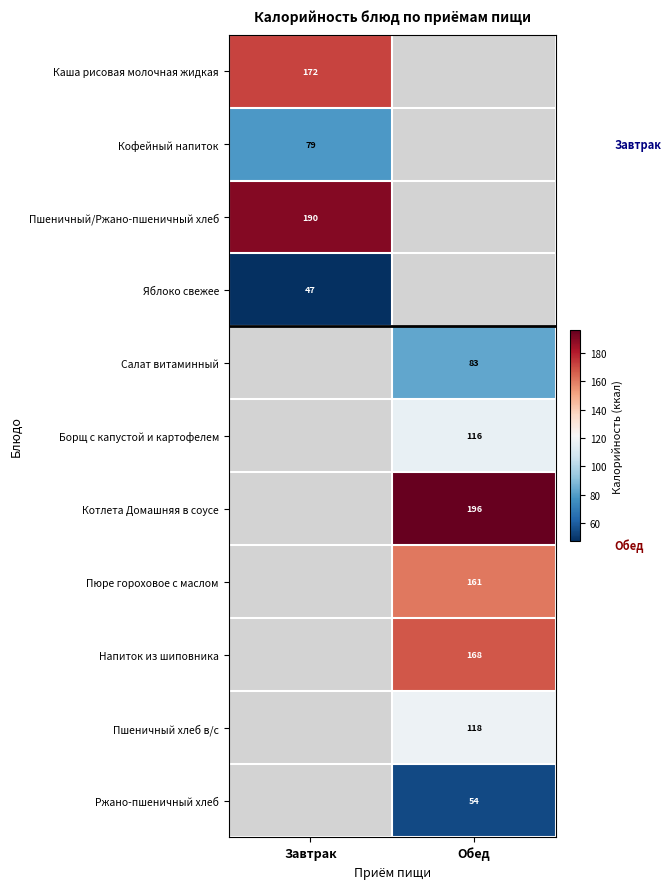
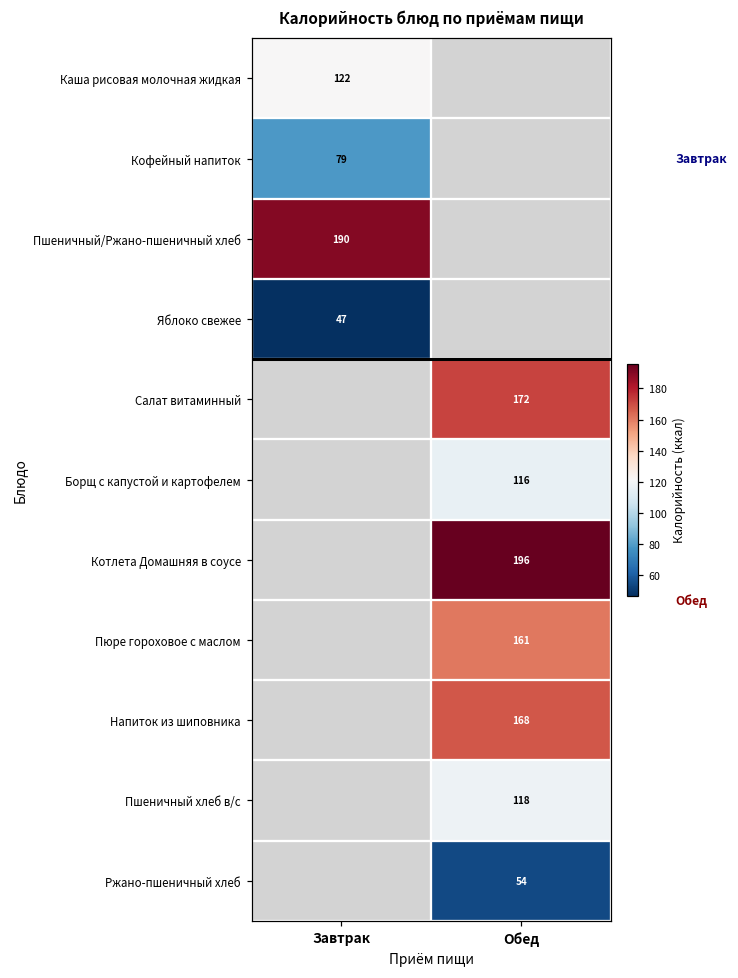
Каша рисовая молочная жидкая, Завтрак: 172 -> 122
Салат витаминный, Обед: 83 -> 172
